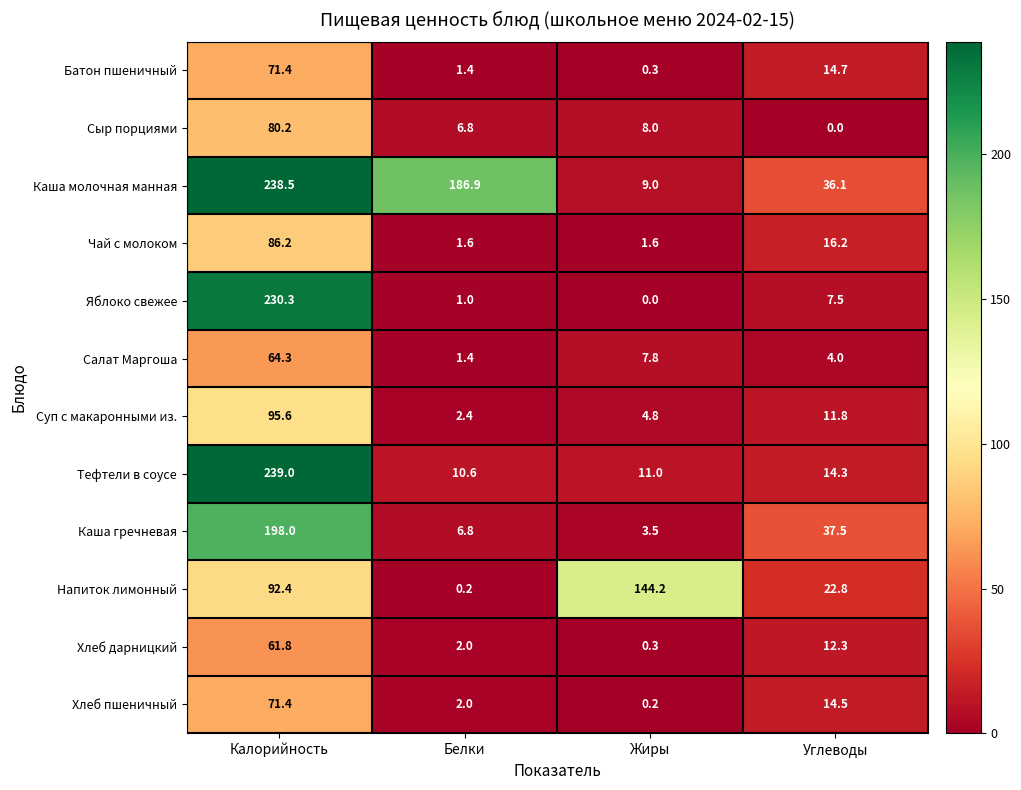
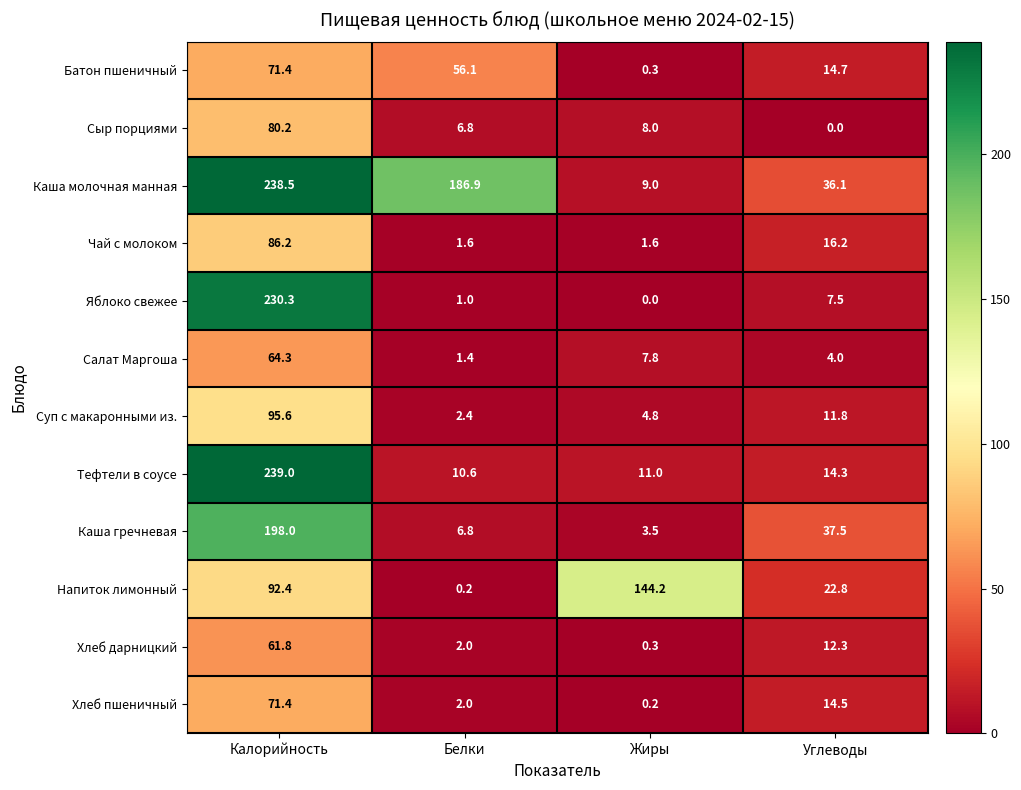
Батон пшеничный, Белки: 1.4 -> 56.1
